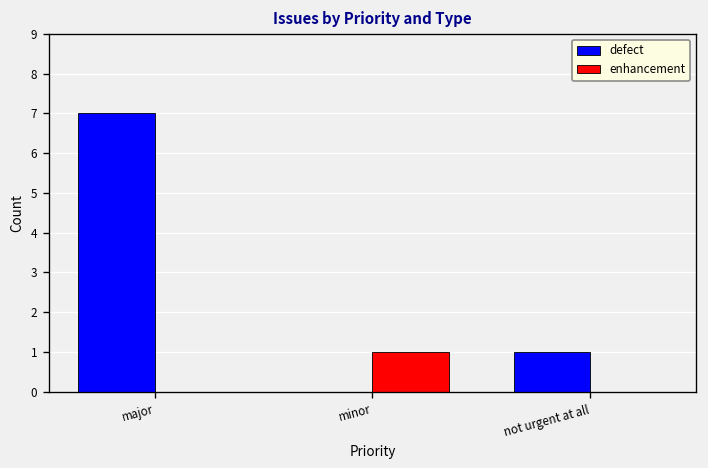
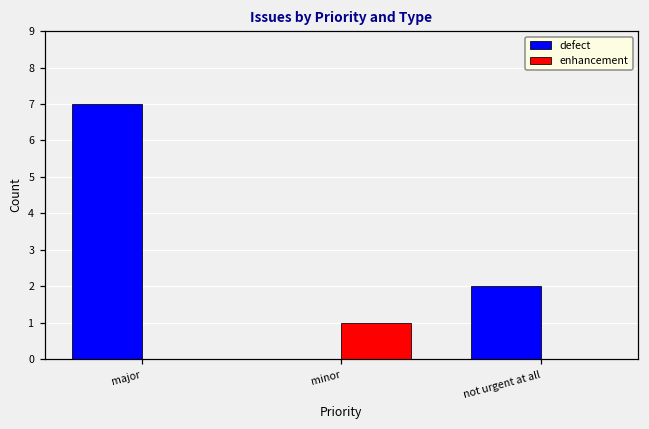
defect, not urgent at all: 1 -> 2
